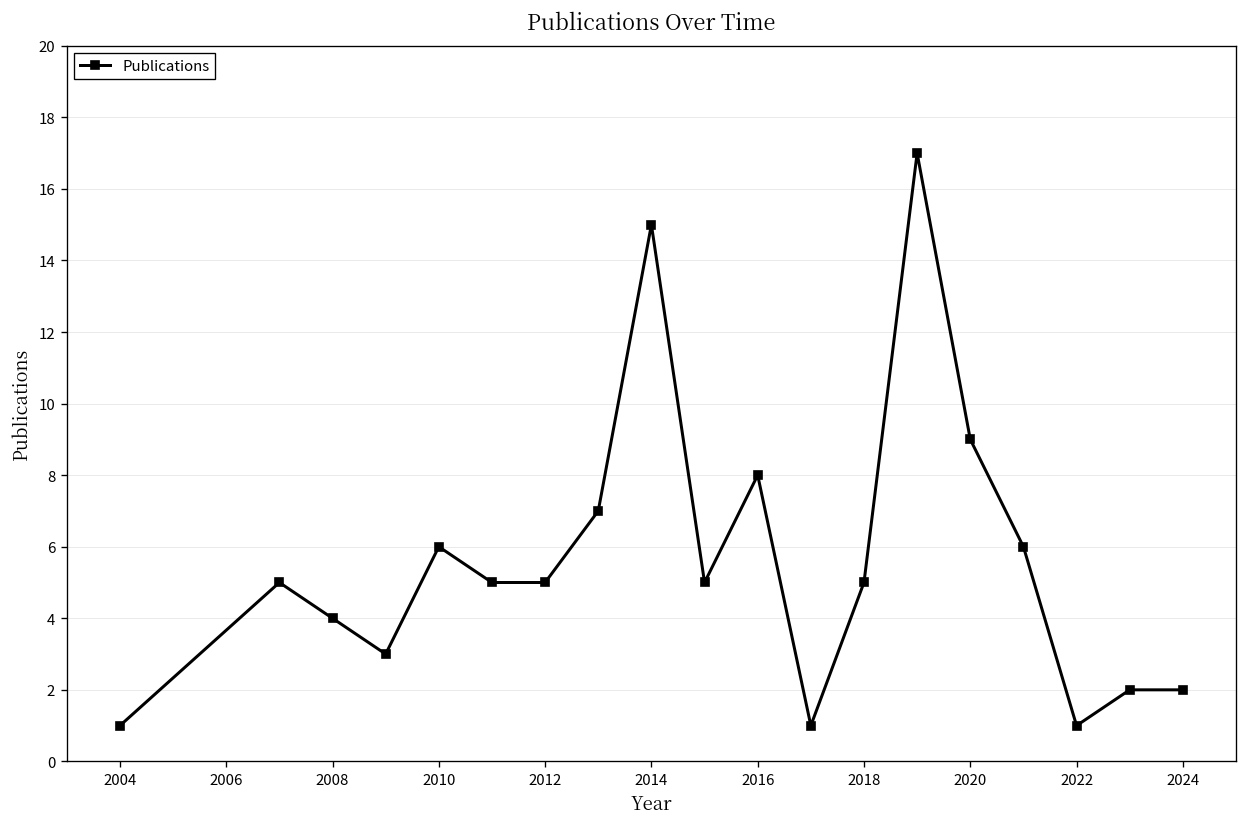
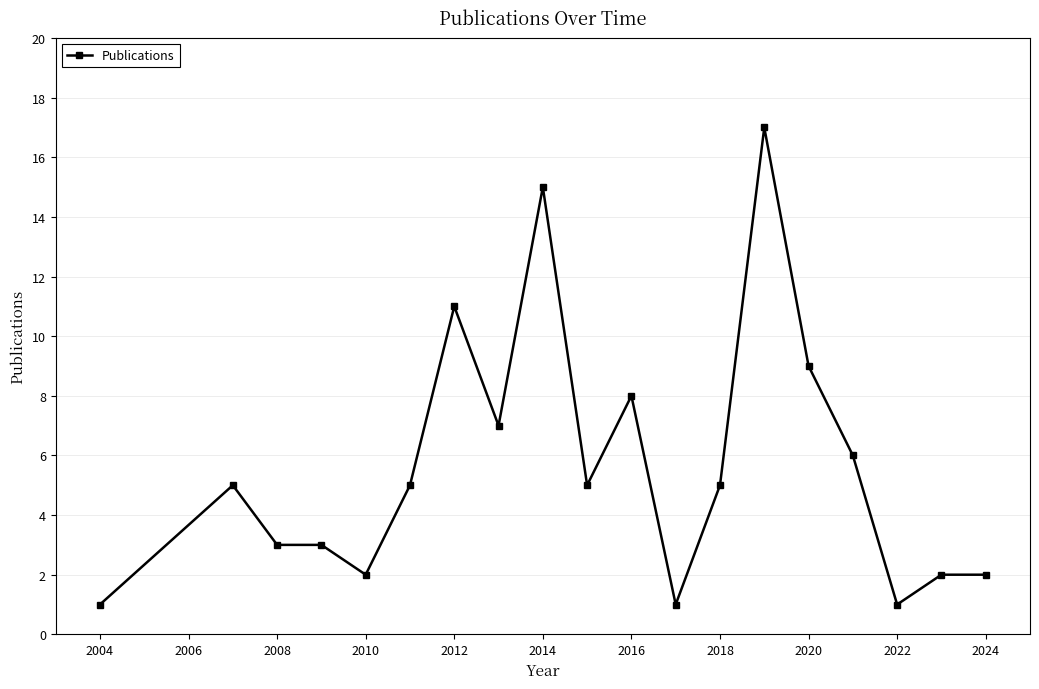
2008: 4 -> 3
2010: 6 -> 2
2012: 5 -> 11
